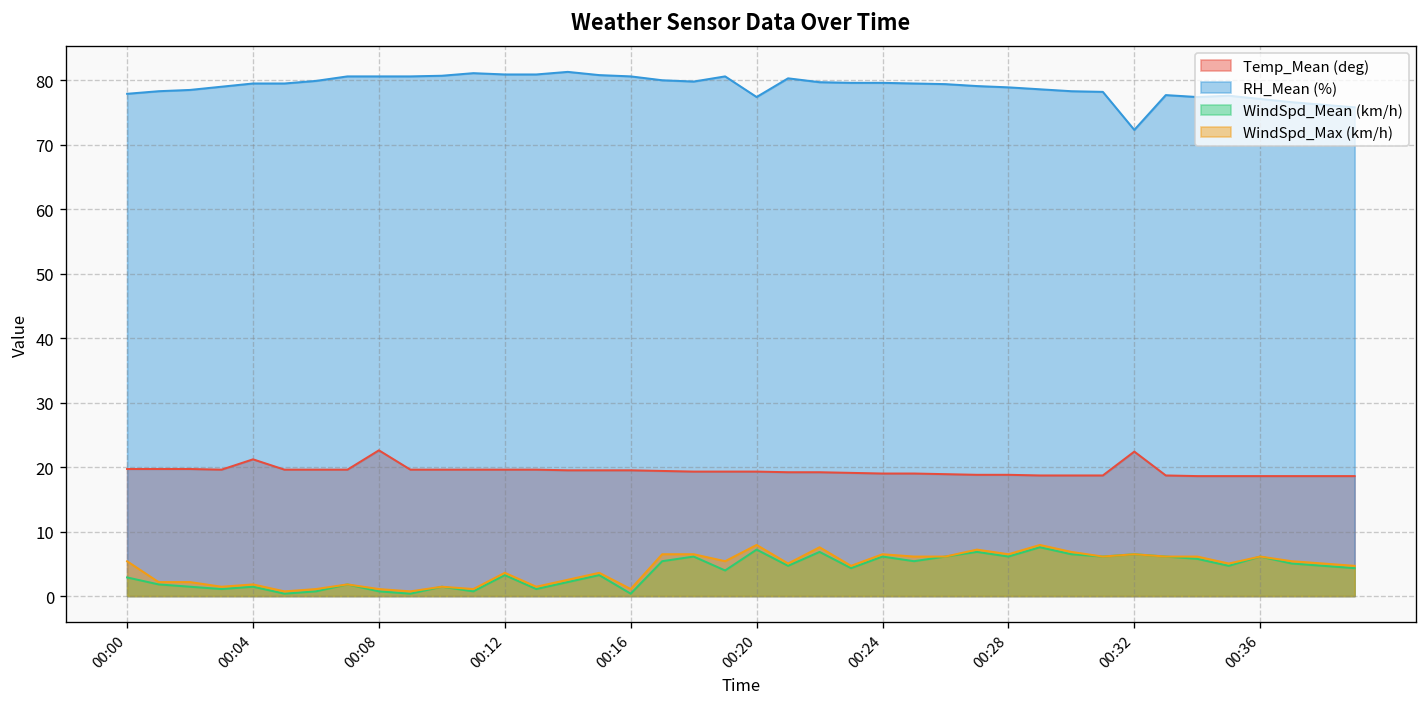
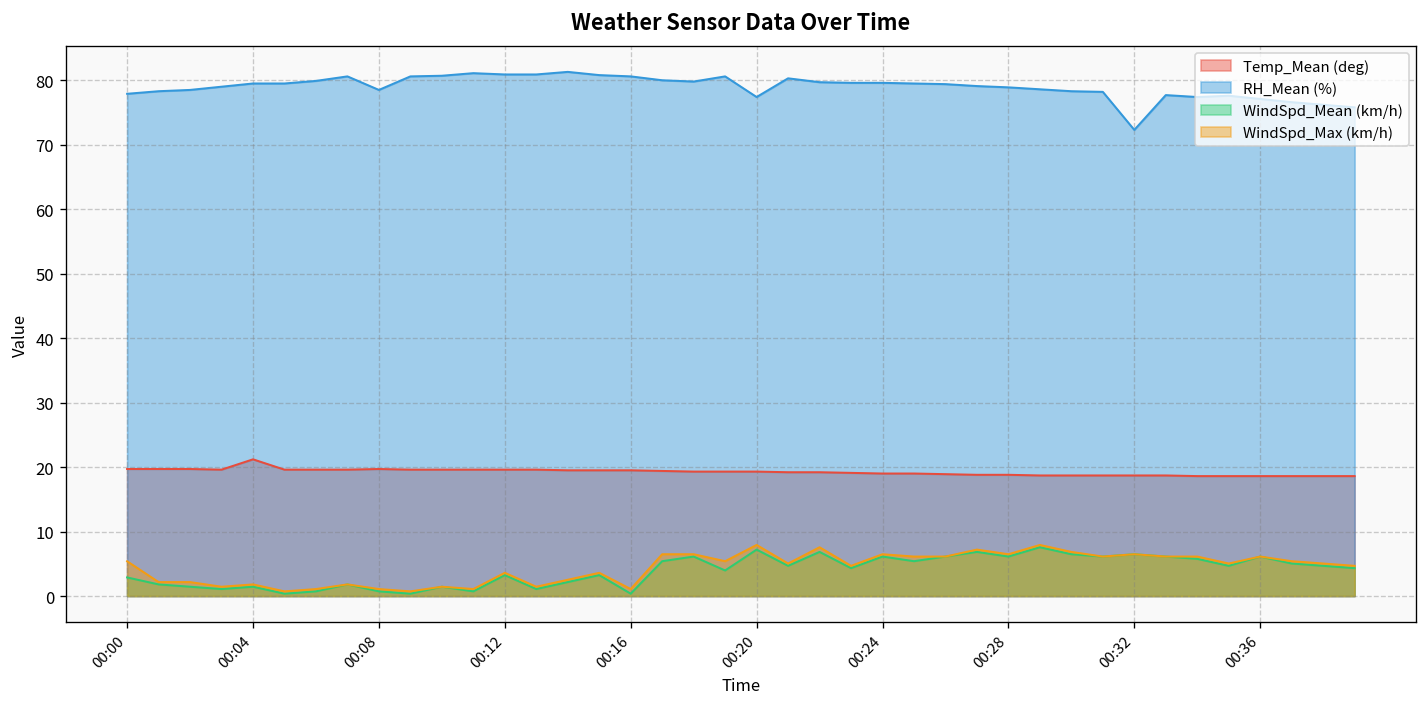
Temp_Mean (deg), 00:08: 23 -> 20
RH_Mean (%), 00:08: 81 -> 79
Temp_Mean (deg), 00:32: 22 -> 19
